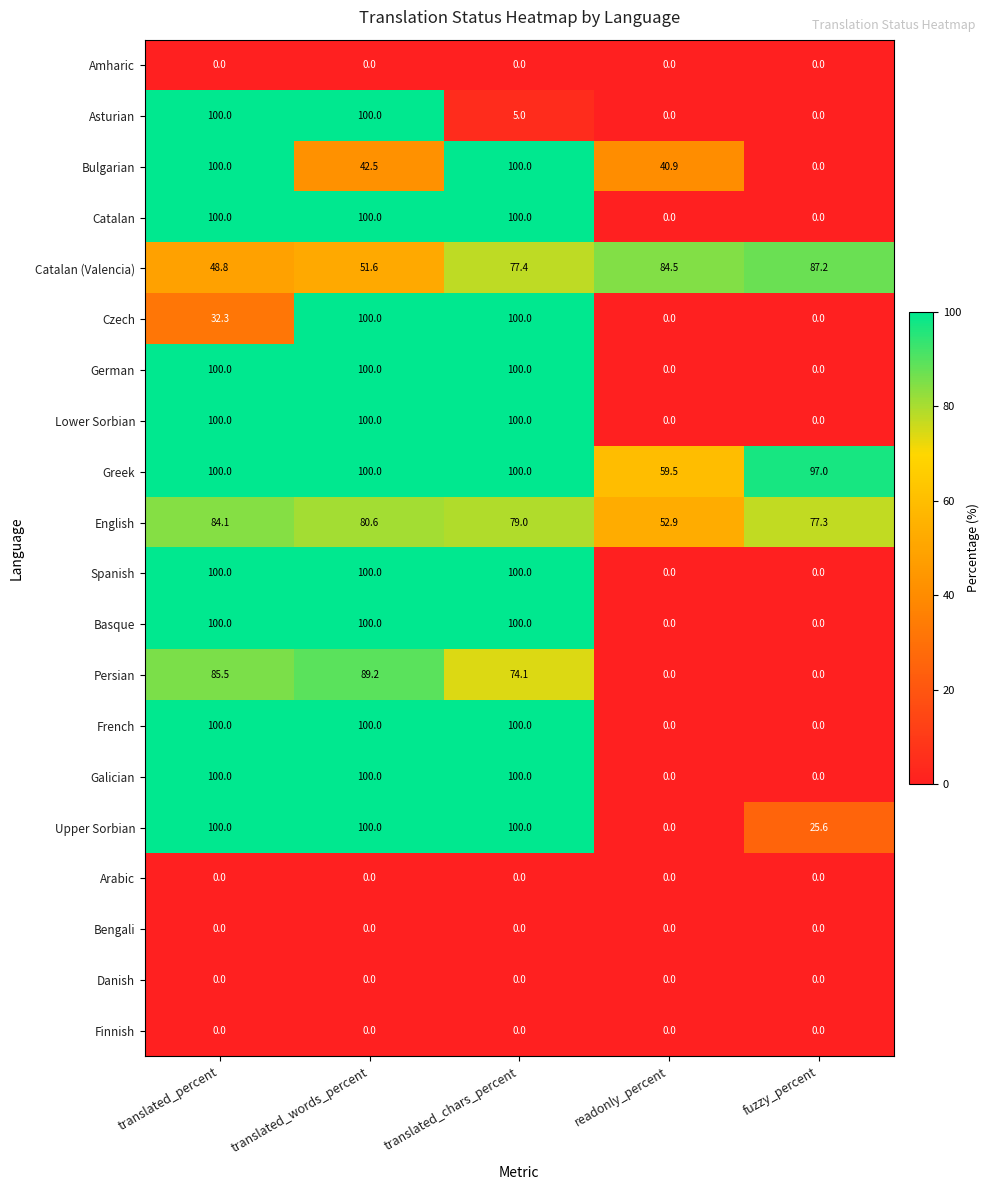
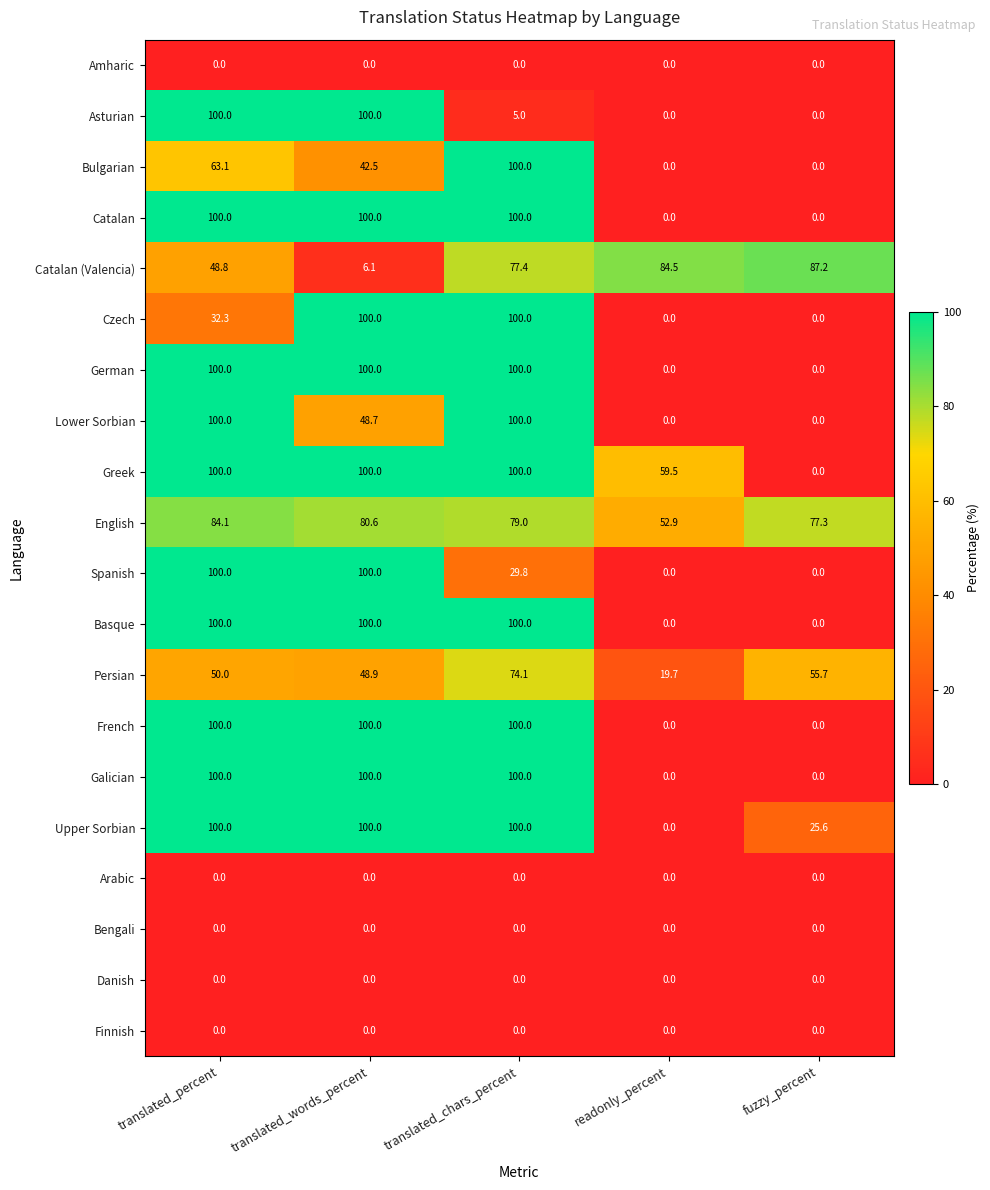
Bulgarian, translated_percent: 100.0 -> 63.1
Bulgarian, readonly_percent: 40.9 -> 0.0
Catalan (Valencia), translated_words_percent: 51.6 -> 6.1
Lower Sorbian, translated_words_percent: 100.0 -> 48.7
Greek, fuzzy_percent: 97.0 -> 0.0
Spanish, translated_chars_percent: 100.0 -> 29.8
Persian, translated_percent: 85.5 -> 50.0
Persian, translated_words_percent: 89.2 -> 48.9
Persian, readonly_percent: 0.0 -> 19.7
Persian, fuzzy_percent: 0.0 -> 55.7
